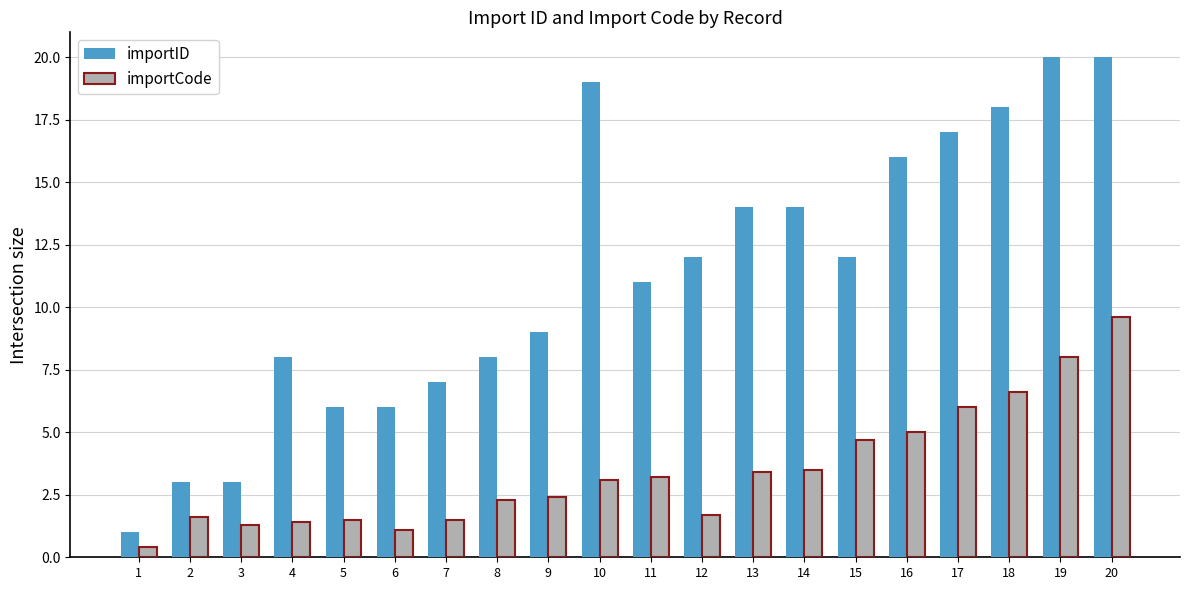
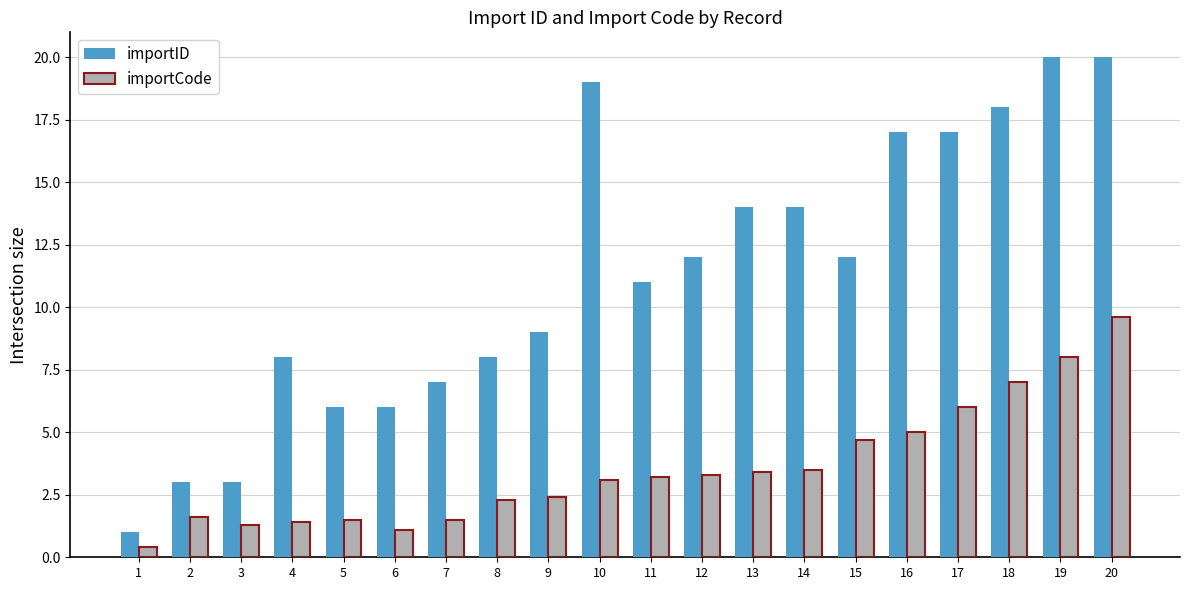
importCode, 12: 1.7 -> 3.3
importID, 16: 16 -> 17
importCode, 18: 6.6 -> 7.0
